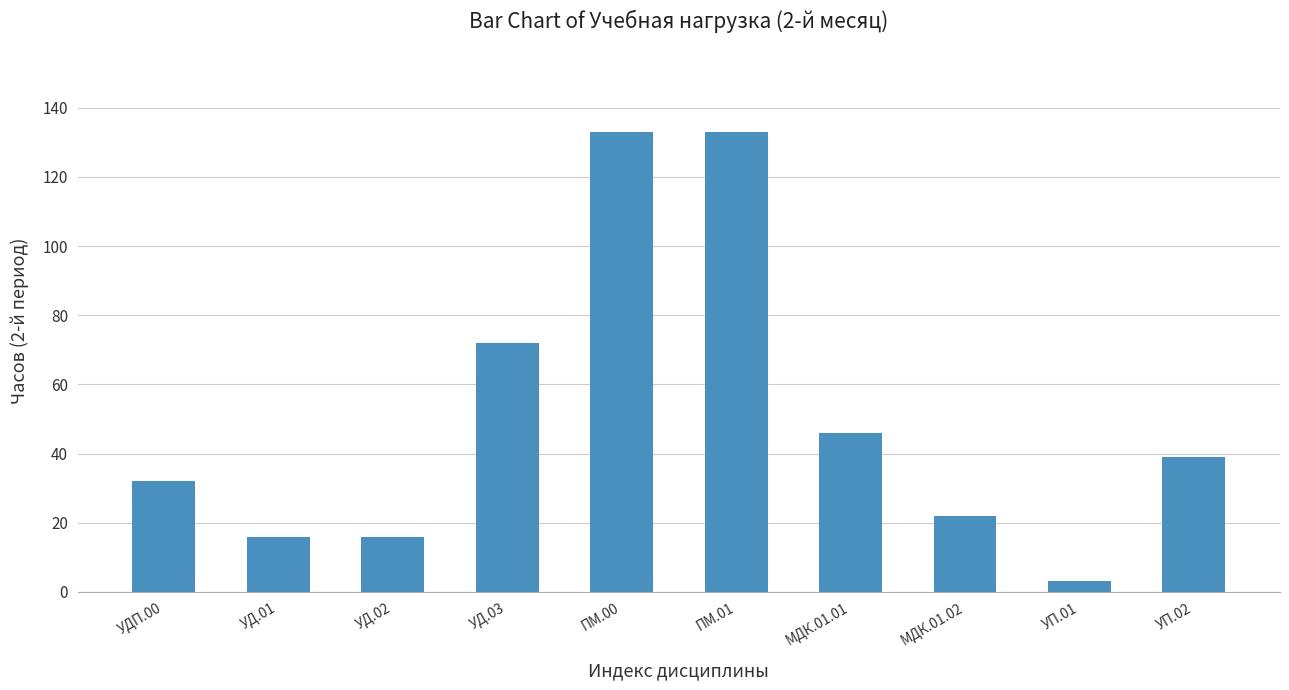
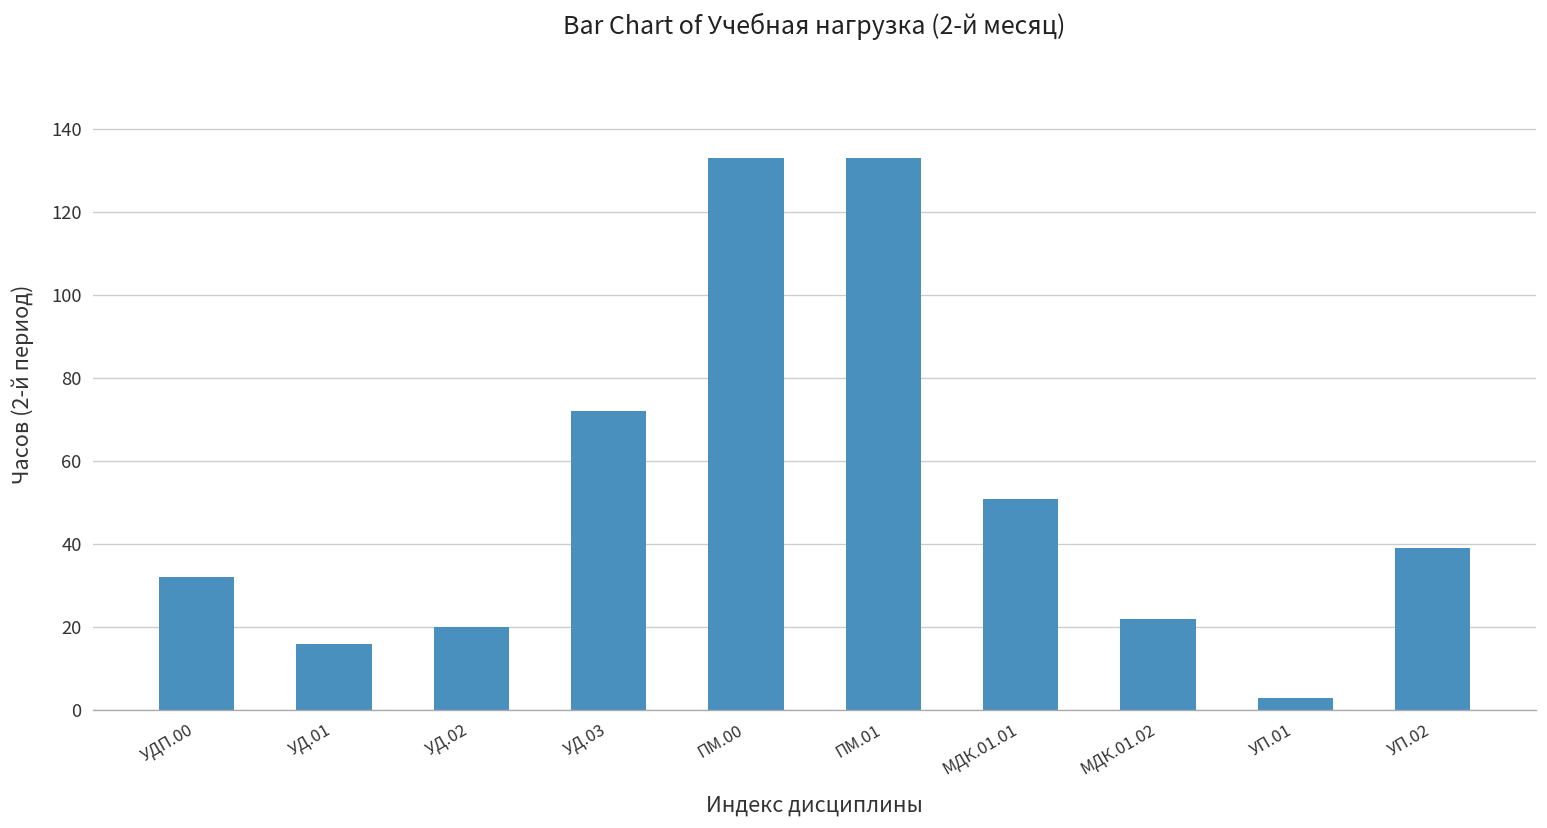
УД.02: 16 -> 20
МДК.01.01: 46 -> 51
